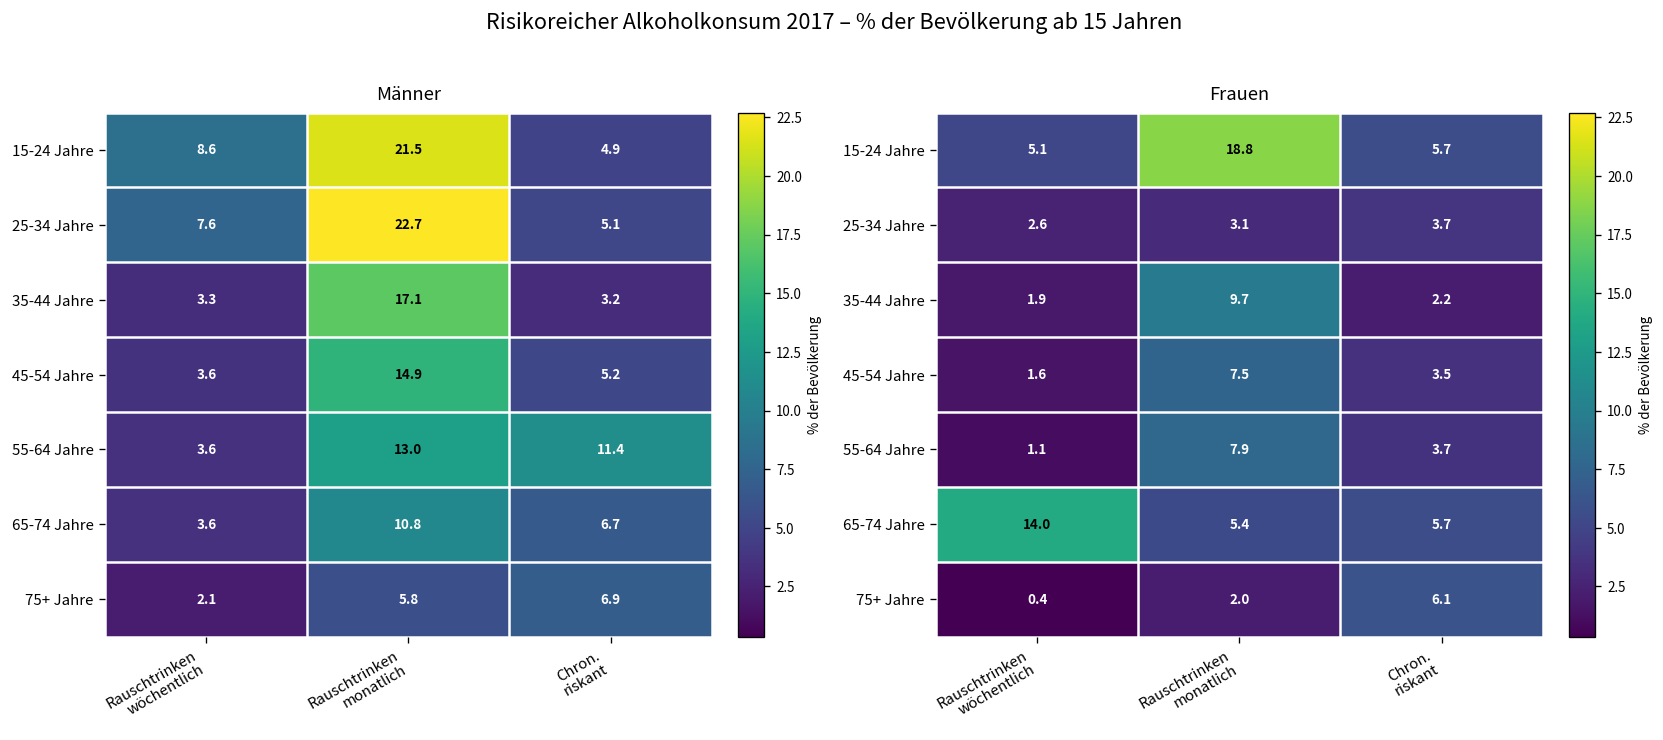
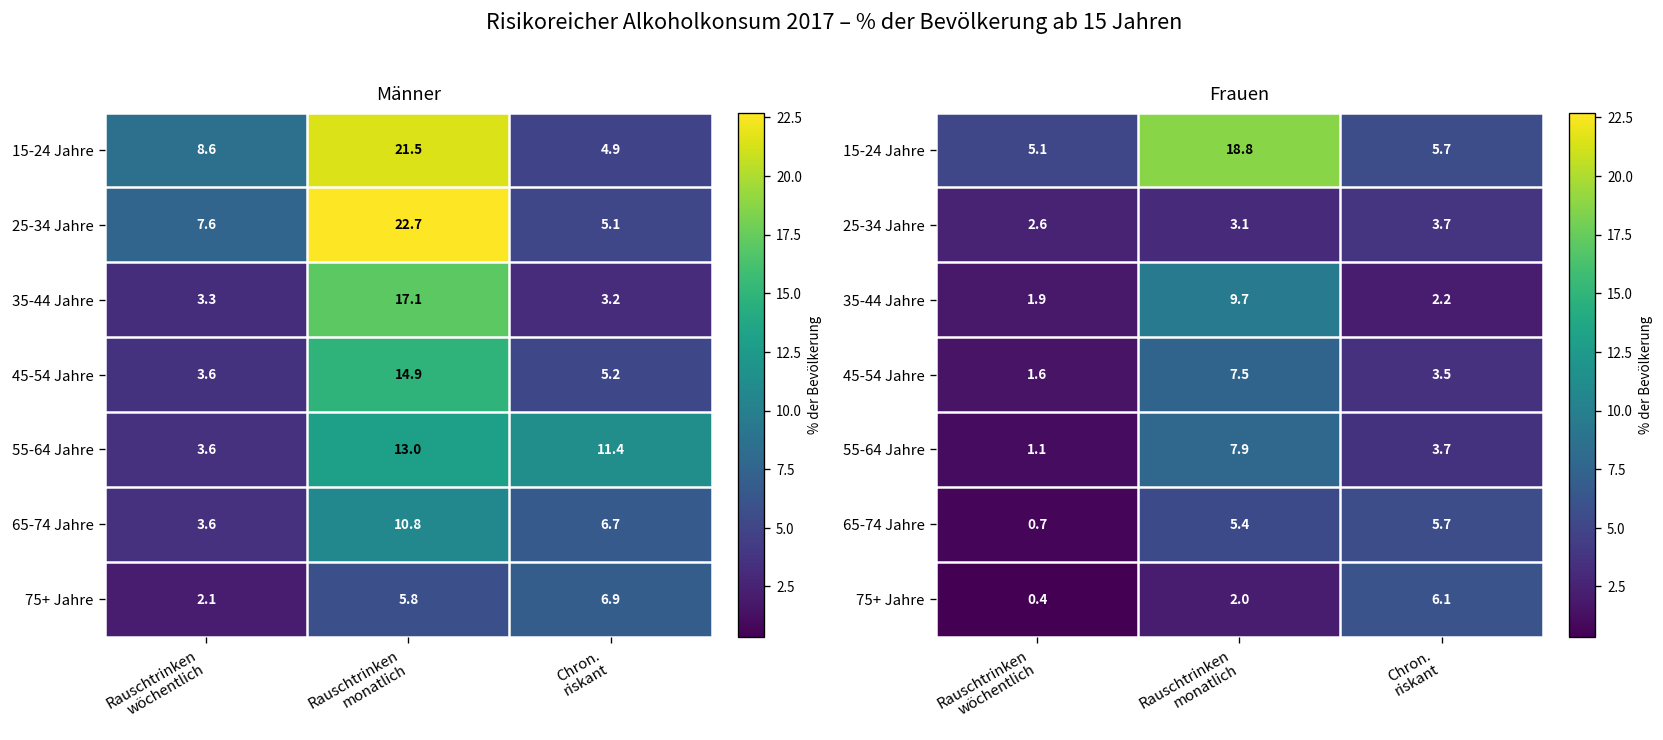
Frauen, 65-74 Jahre, Rauschtrinken wöchentlich: 14.0 -> 0.7
